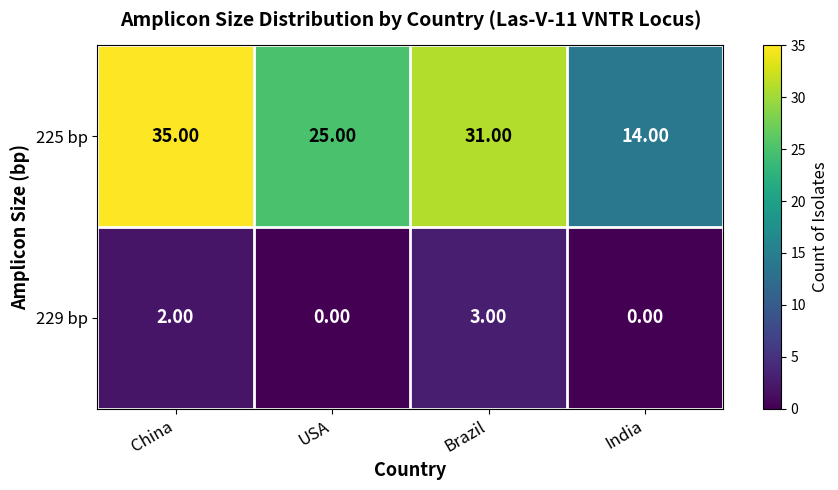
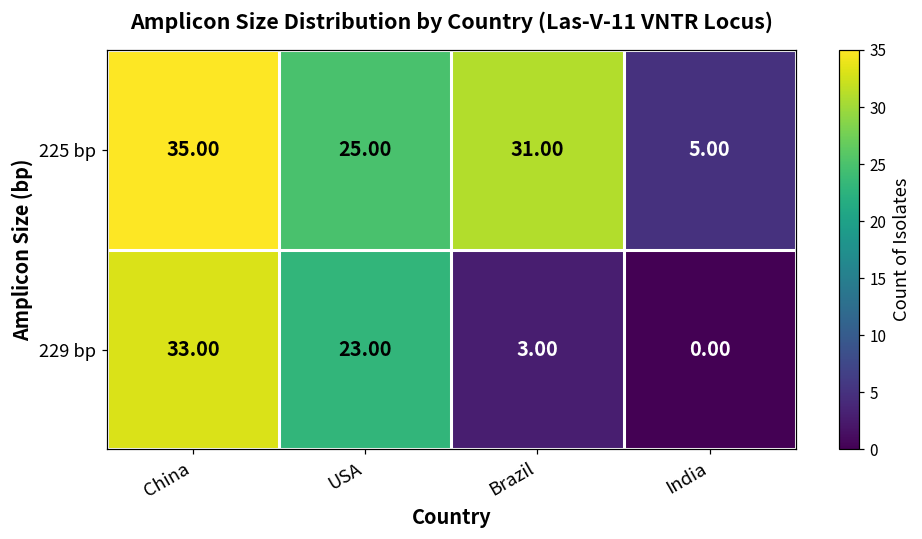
225 bp, India: 14.00 -> 5.00
229 bp, China: 2.00 -> 33.00
229 bp, USA: 0.00 -> 23.00
